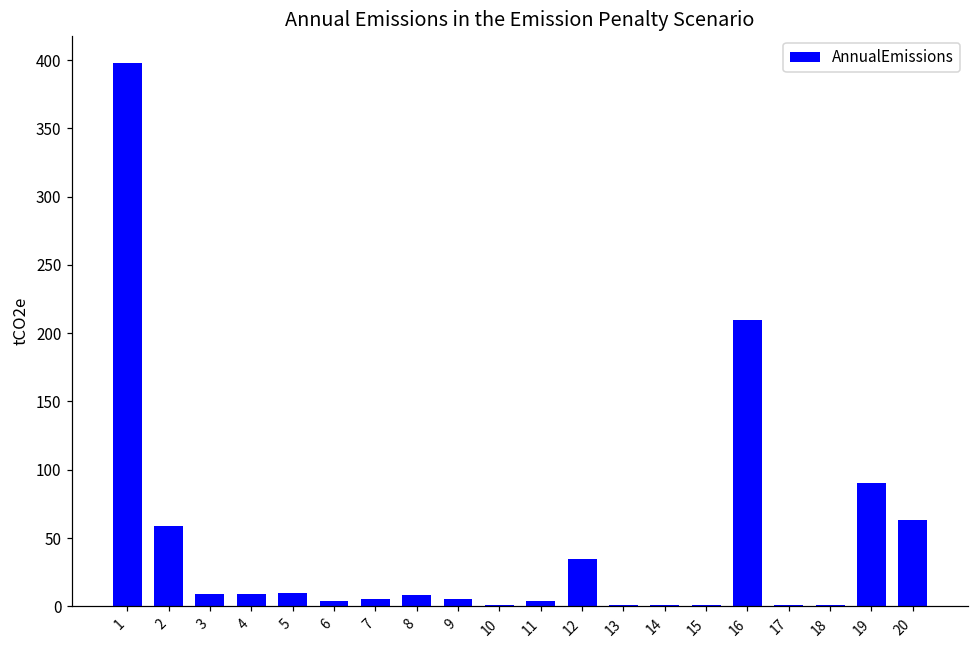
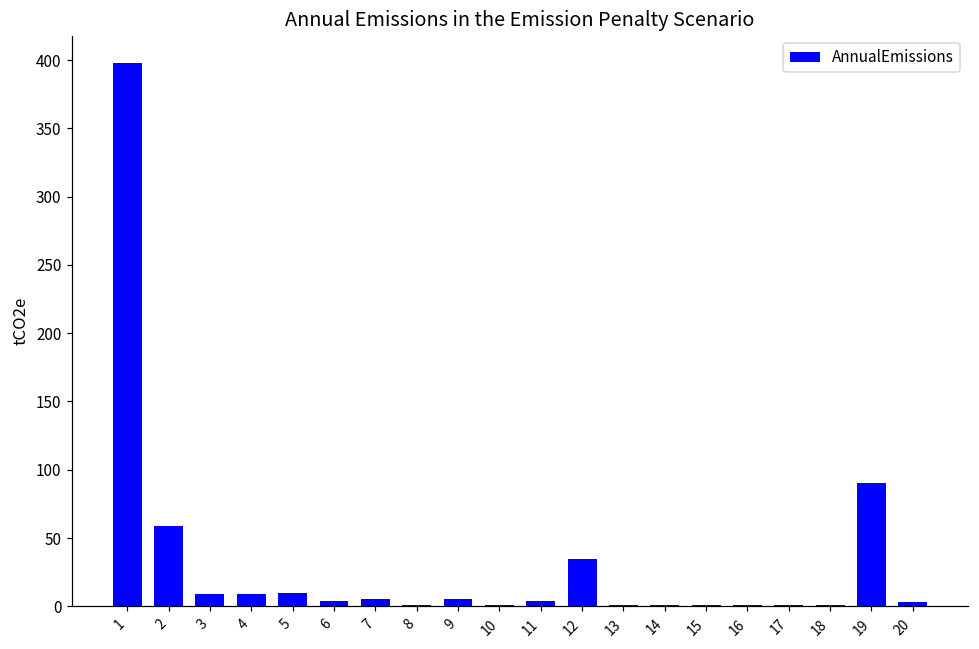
8: 8 -> 1
16: 210 -> 1
20: 63 -> 3
